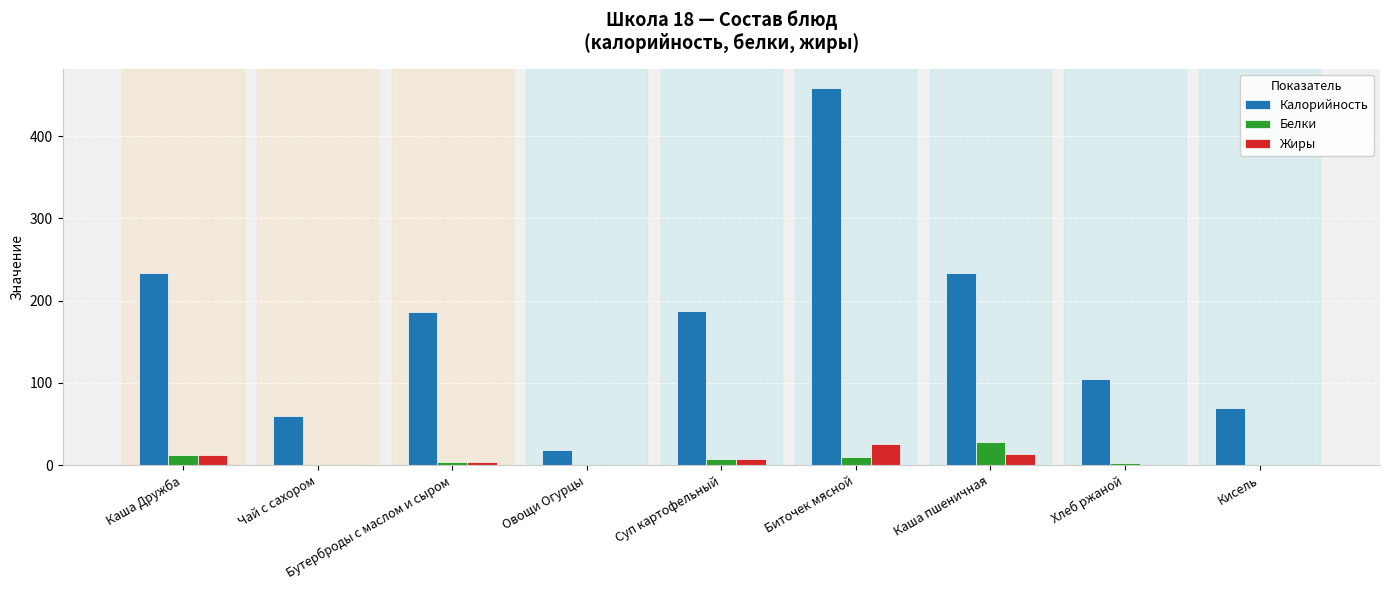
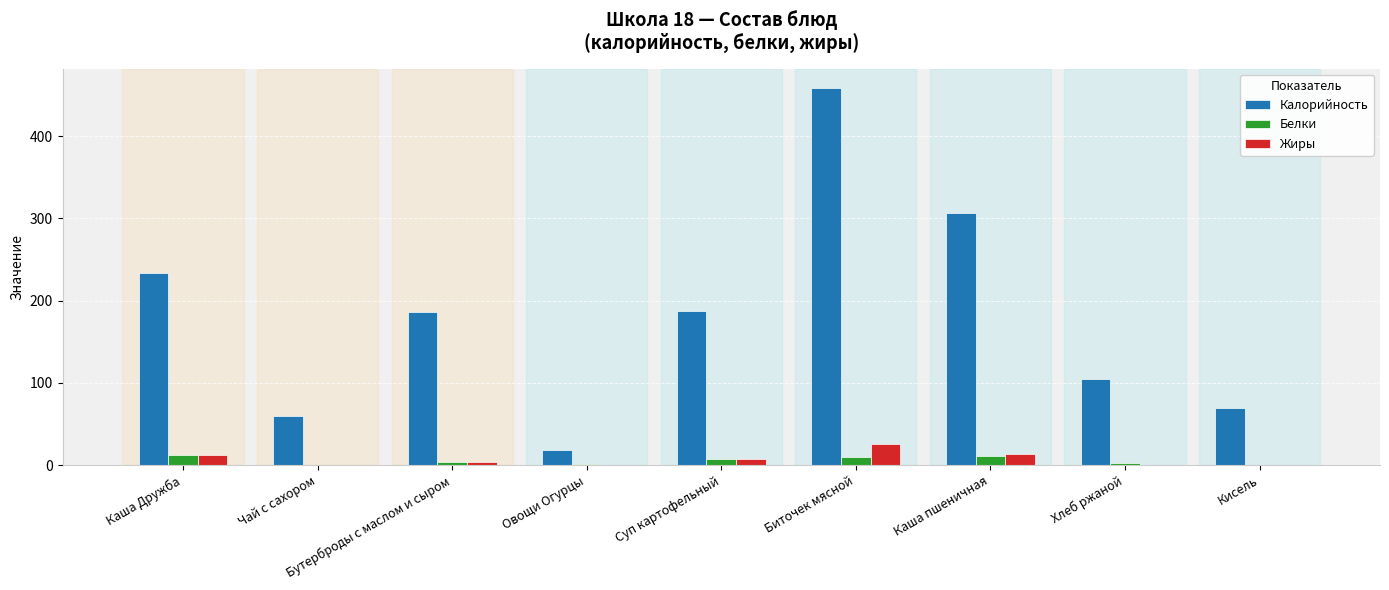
Калорийность, Каша пшеничная: 230 -> 310
Белки, Каша пшеничная: 30 -> 10
